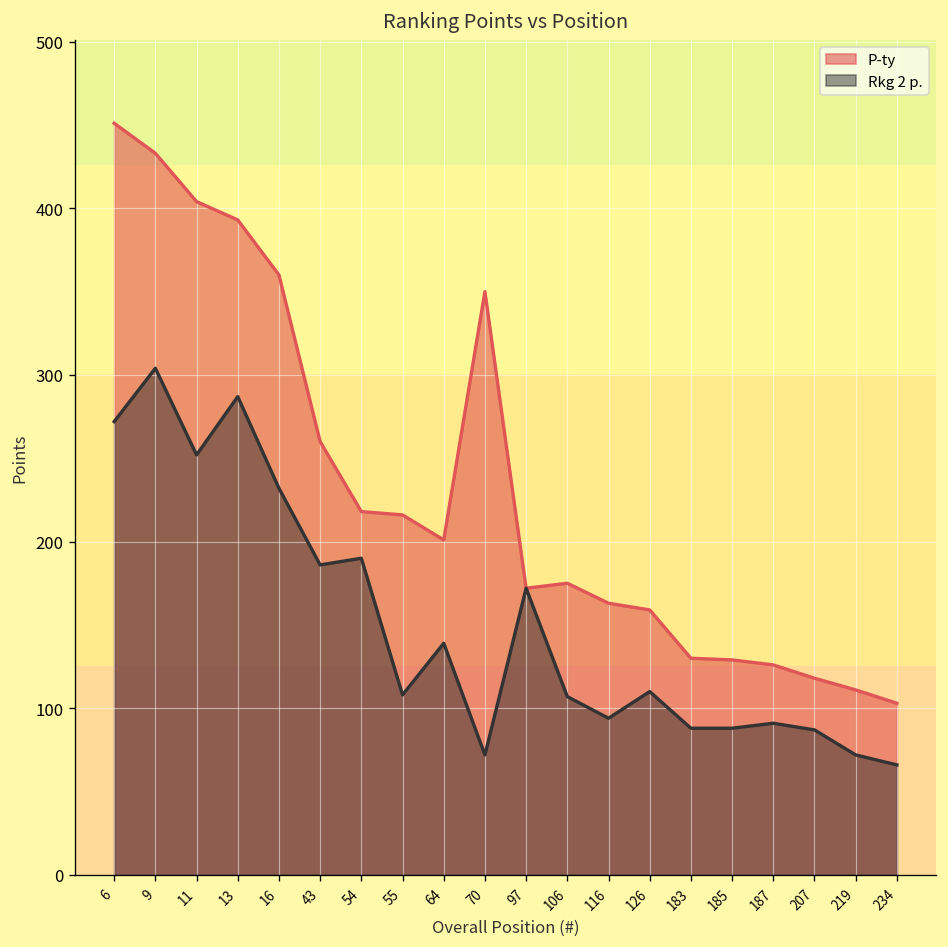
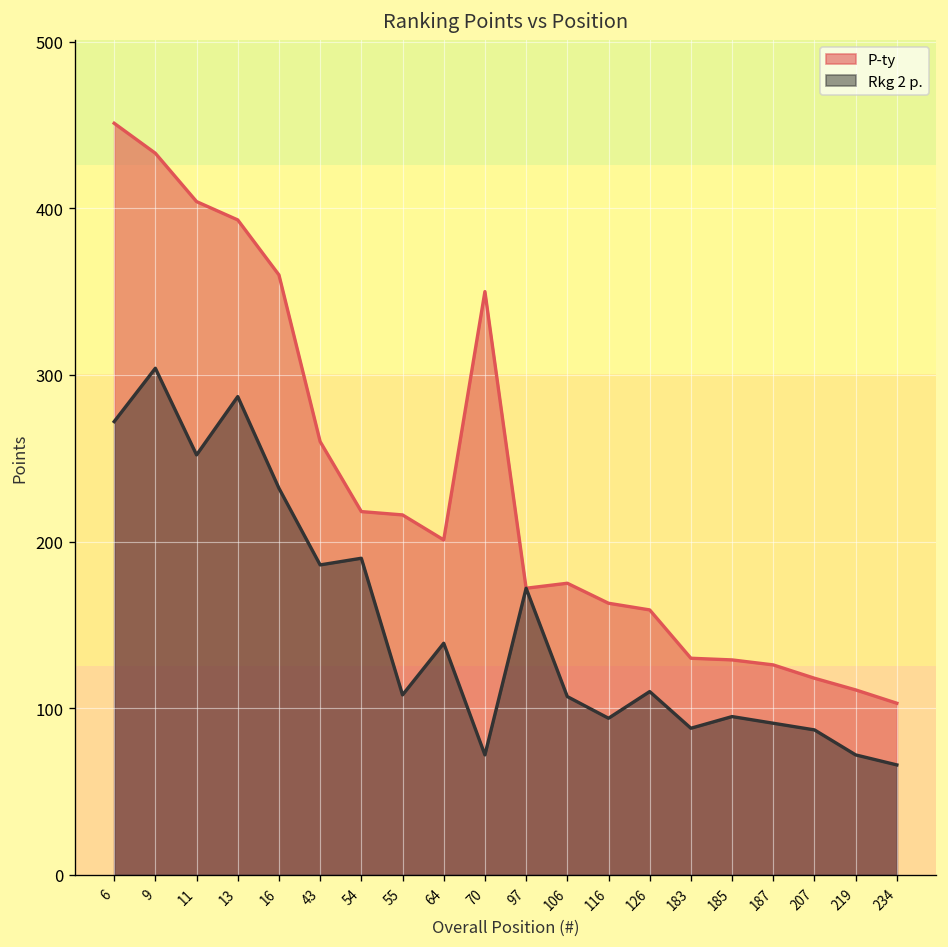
Rkg 2 p., 185: 88 -> 95
